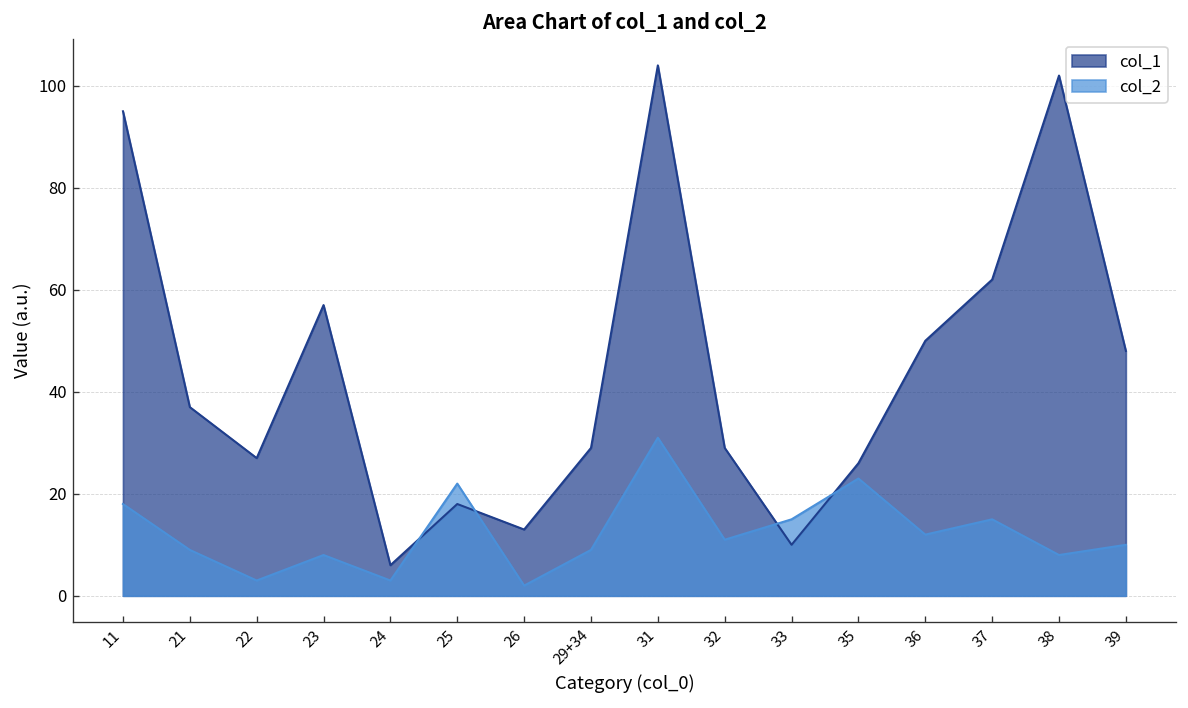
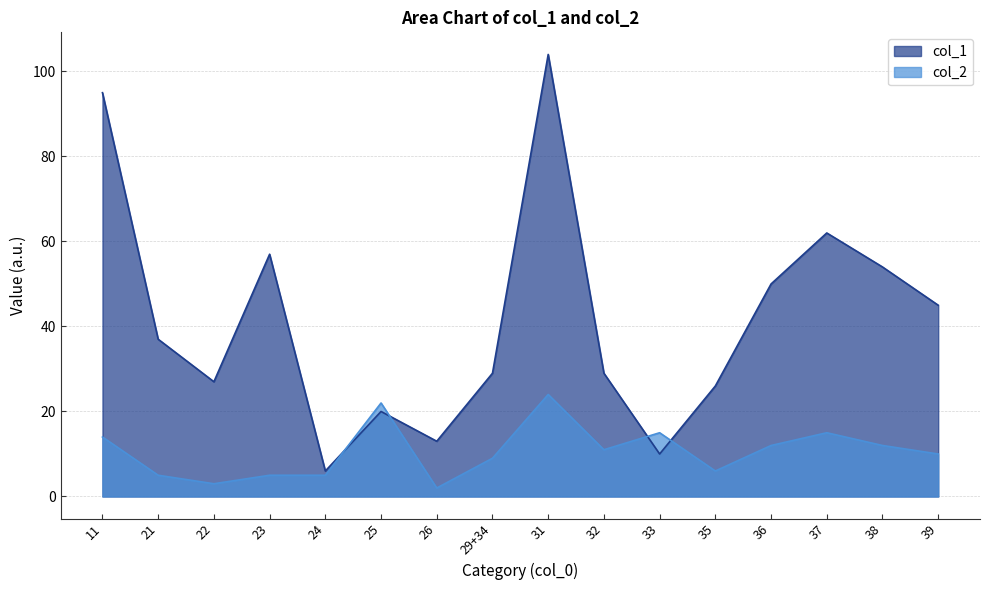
col_2, 11: 18 -> 14
col_2, 21: 9 -> 5
col_2, 23: 8 -> 5
col_2, 24: 3 -> 5
col_1, 25: 18 -> 20
col_2, 31: 31 -> 24
col_2, 35: 23 -> 6
col_1, 38: 102 -> 54
col_2, 38: 8 -> 12
col_1, 39: 48 -> 45
